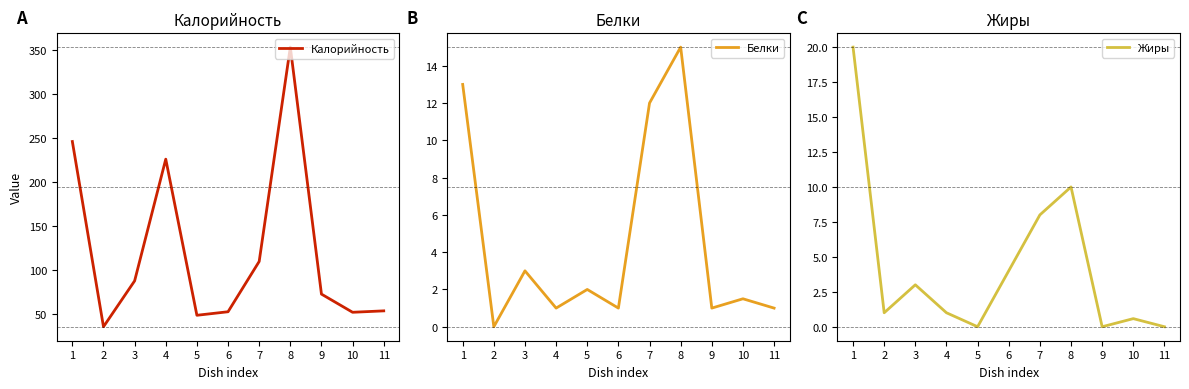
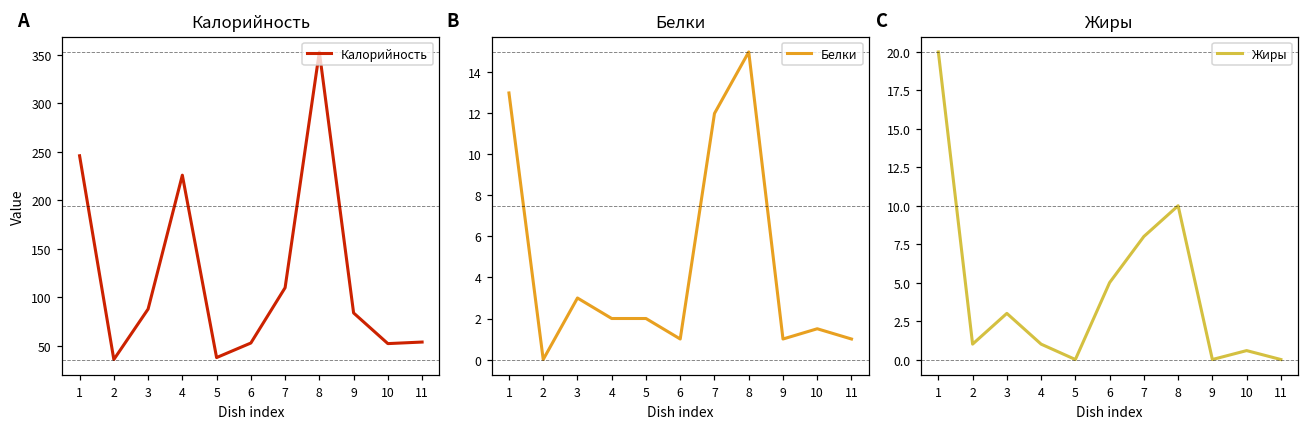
Калорийность, 5: 50 -> 40
Калорийность, 9: 70 -> 80
Белки, 4: 1 -> 2
Жиры, 6: 4 -> 5
